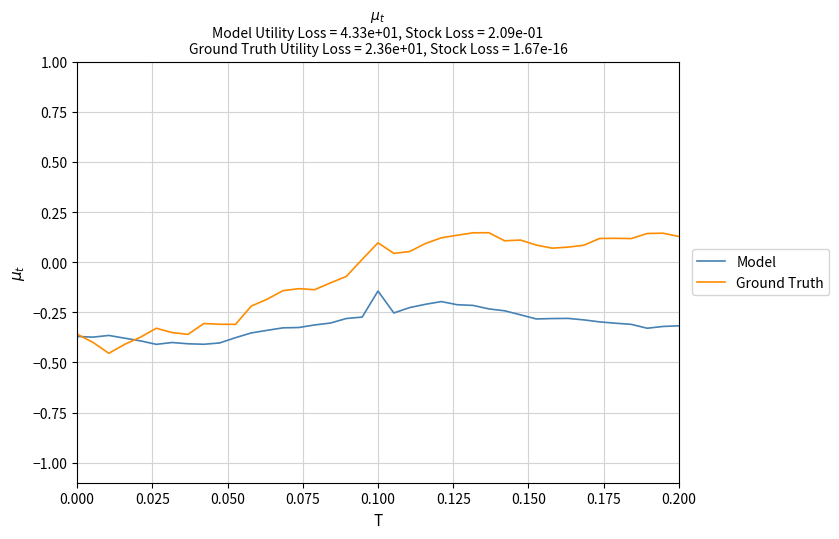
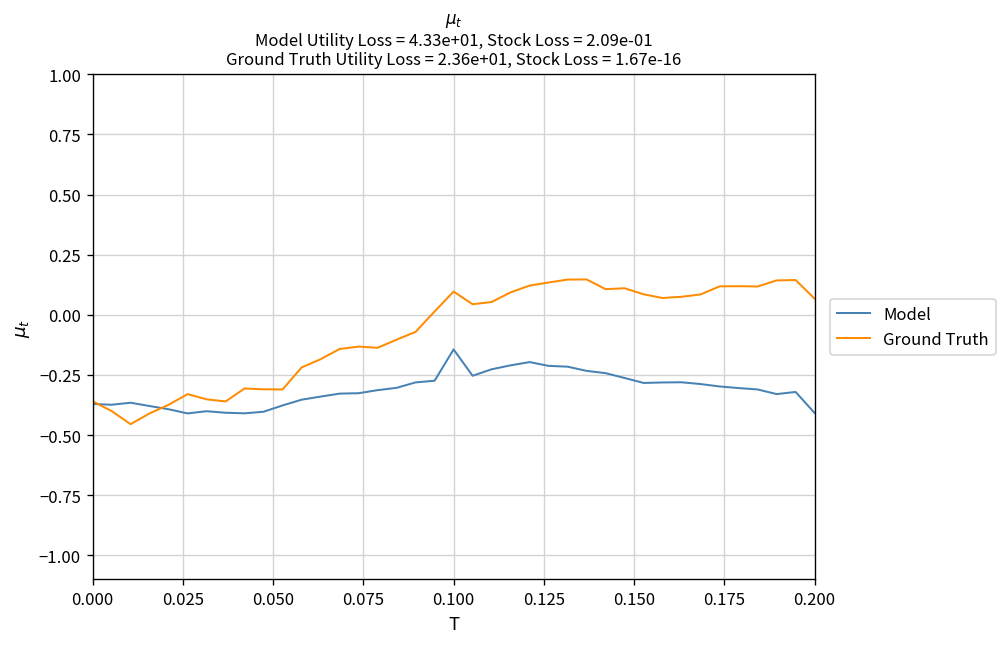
Model, 0.200: -0.32 -> -0.41
Ground Truth, 0.200: 0.13 -> 0.07
